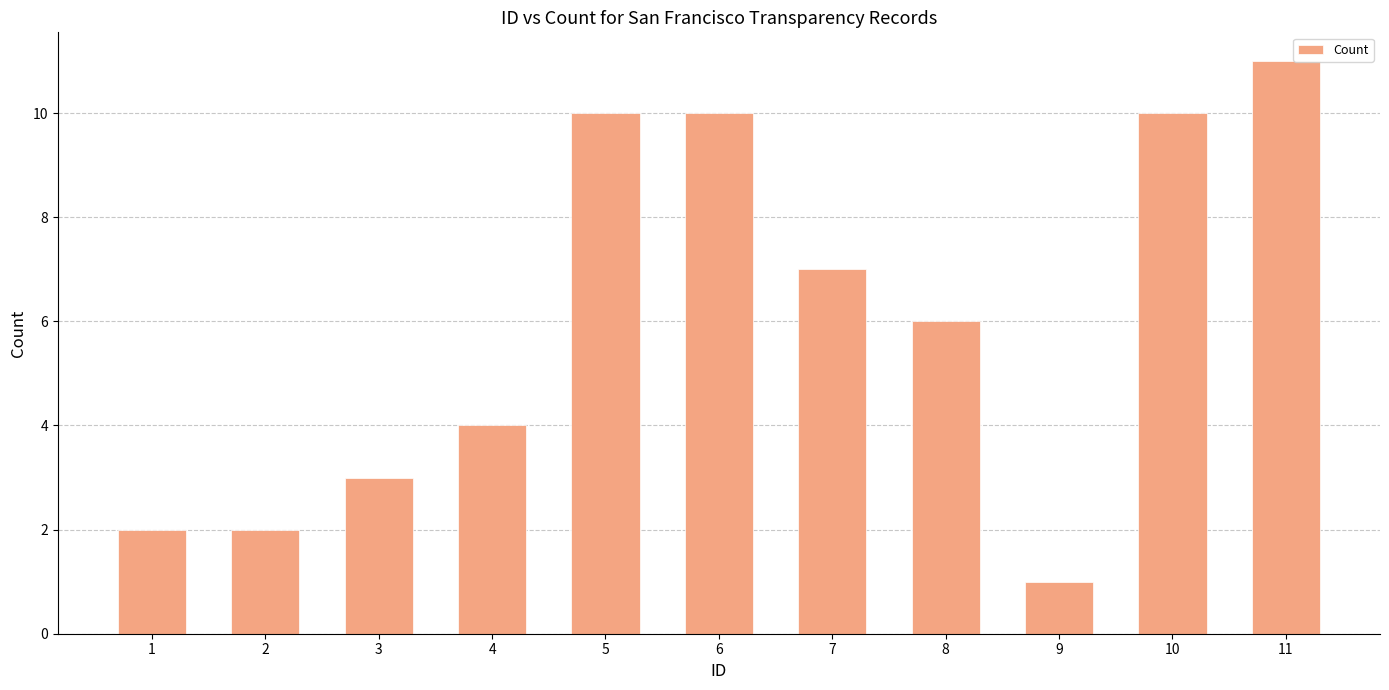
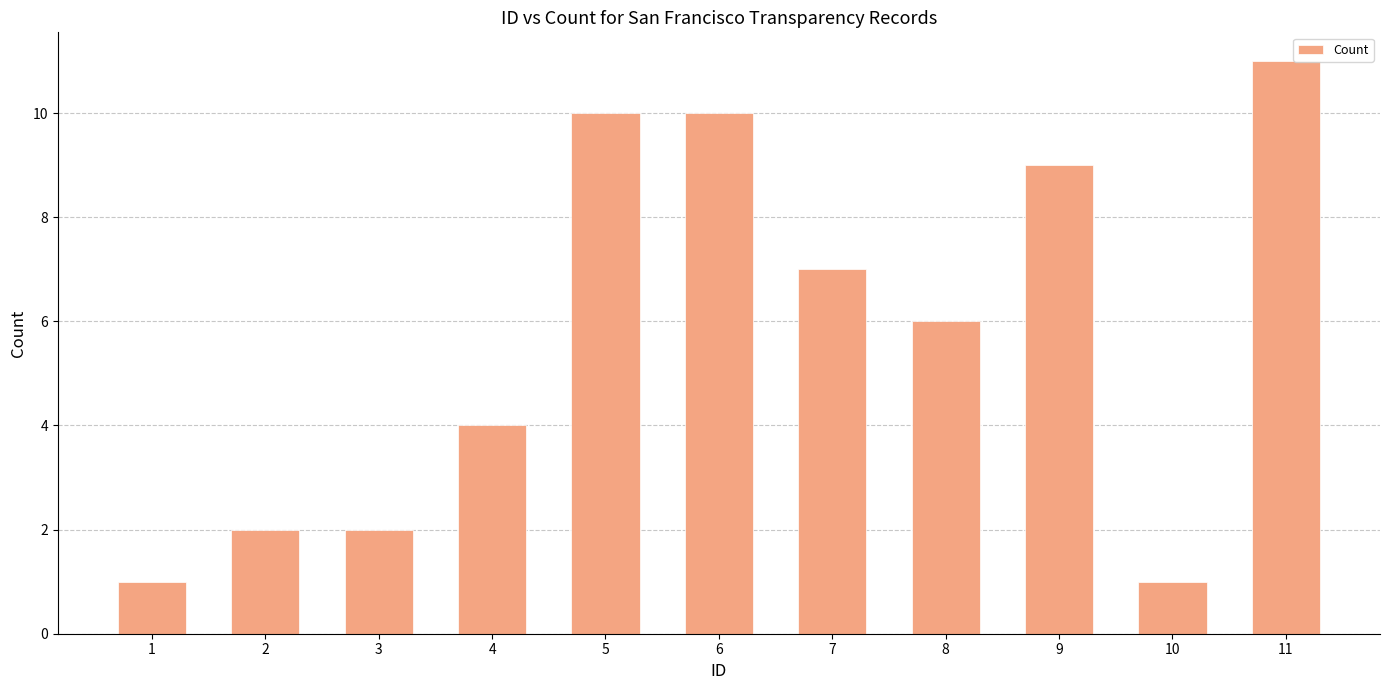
1: 2 -> 1
3: 3 -> 2
9: 1 -> 9
10: 10 -> 1
